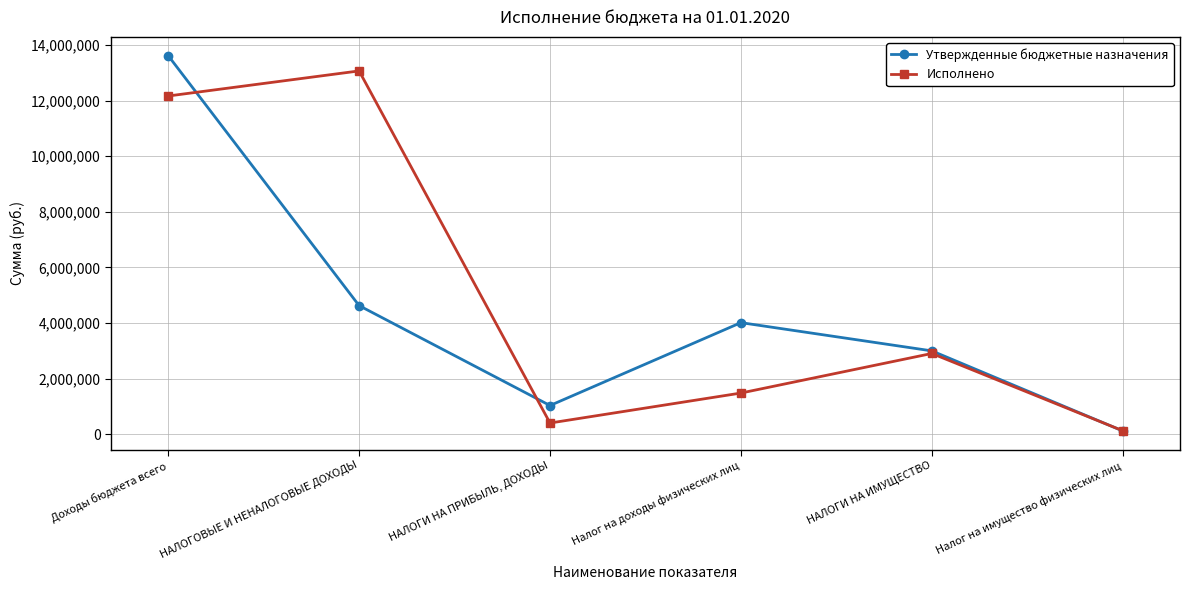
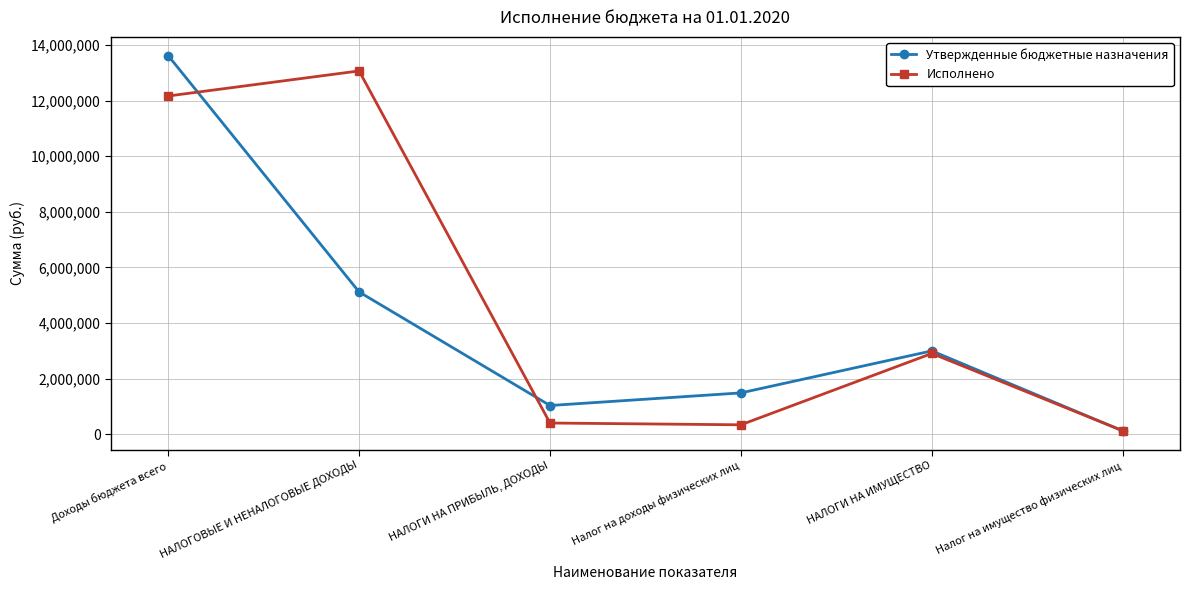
Утвержденные бюджетные назначения, НАЛОГОВЫЕ И НЕНАЛОГОВЫЕ ДОХОДЫ: 4,600,000 -> 5,100,000
Утвержденные бюджетные назначения, Налог на доходы физических лиц: 4,000,000 -> 1,500,000
Исполнено, Налог на доходы физических лиц: 1,500,000 -> 300,000
